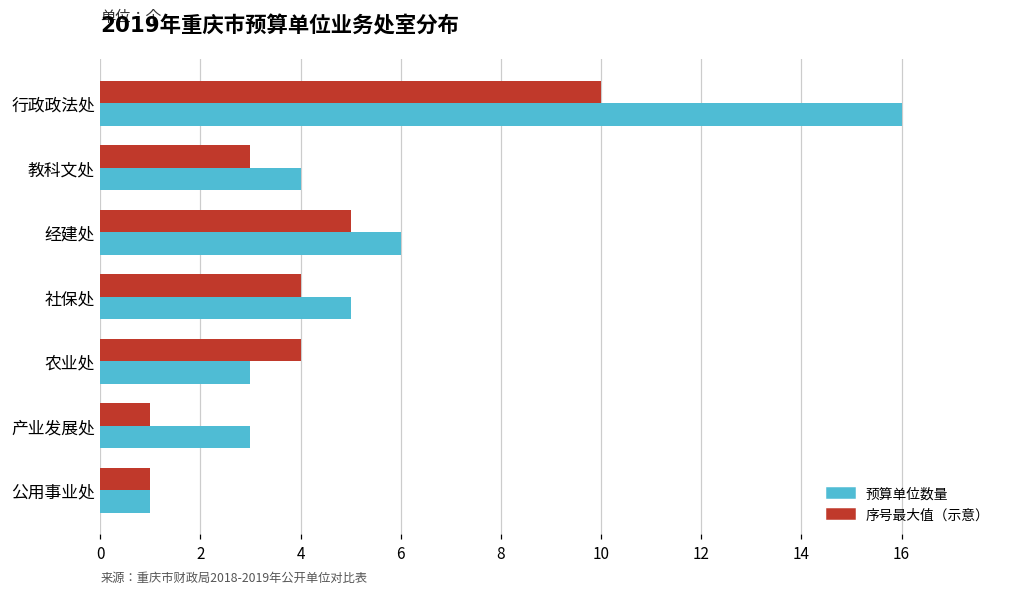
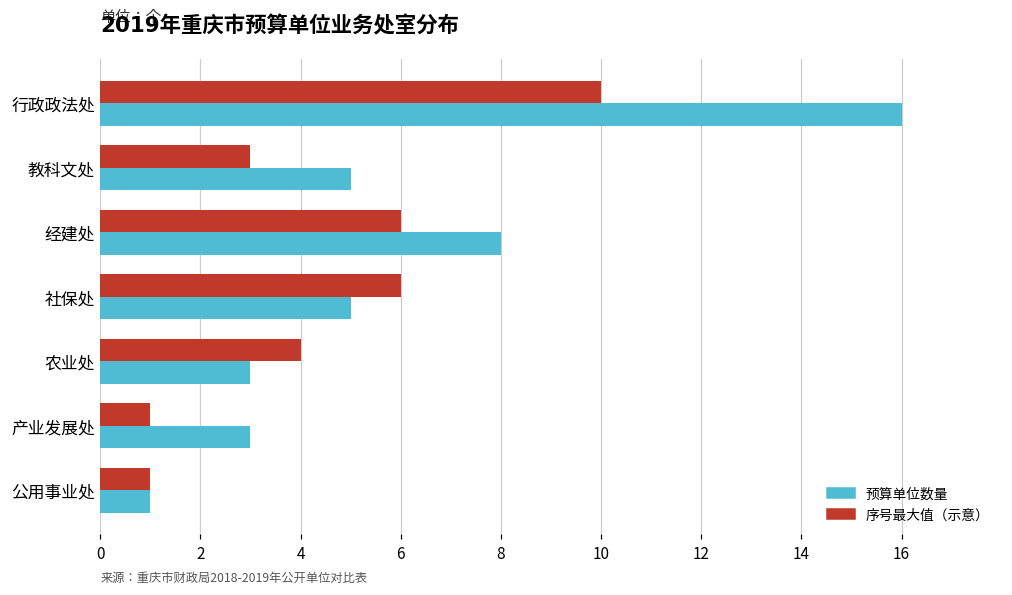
预算单位数量, 教科文处: 4 -> 5
序号最大值（示意）, 经建处: 5 -> 6
预算单位数量, 经建处: 6 -> 8
序号最大值（示意）, 社保处: 4 -> 6
